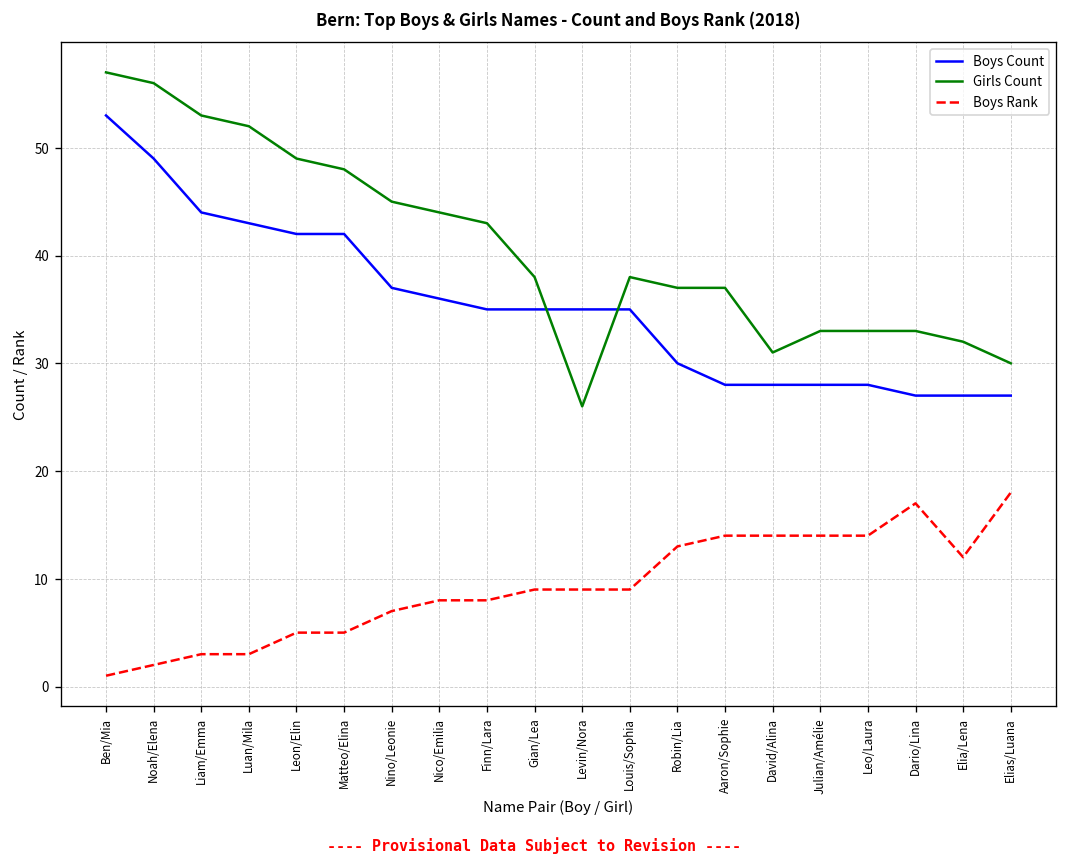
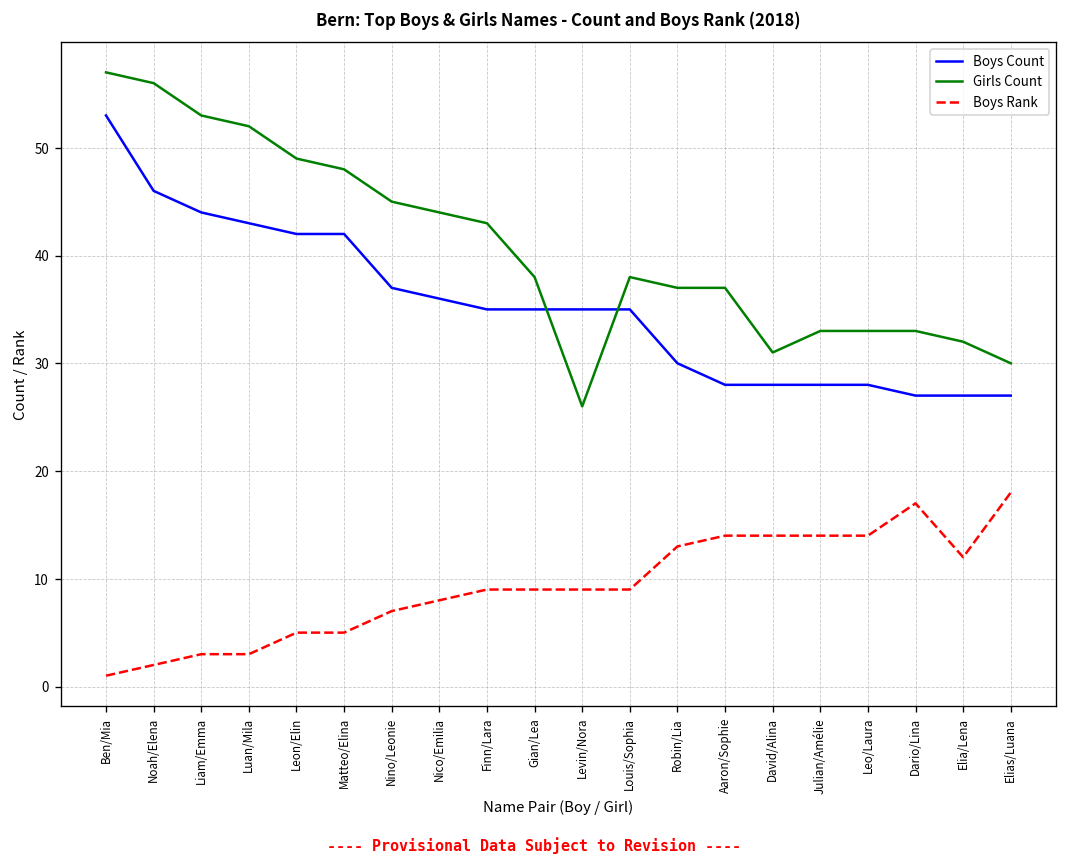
Boys Count, Noah/Elena: 49 -> 46
Boys Rank, Finn/Lara: 8 -> 9
